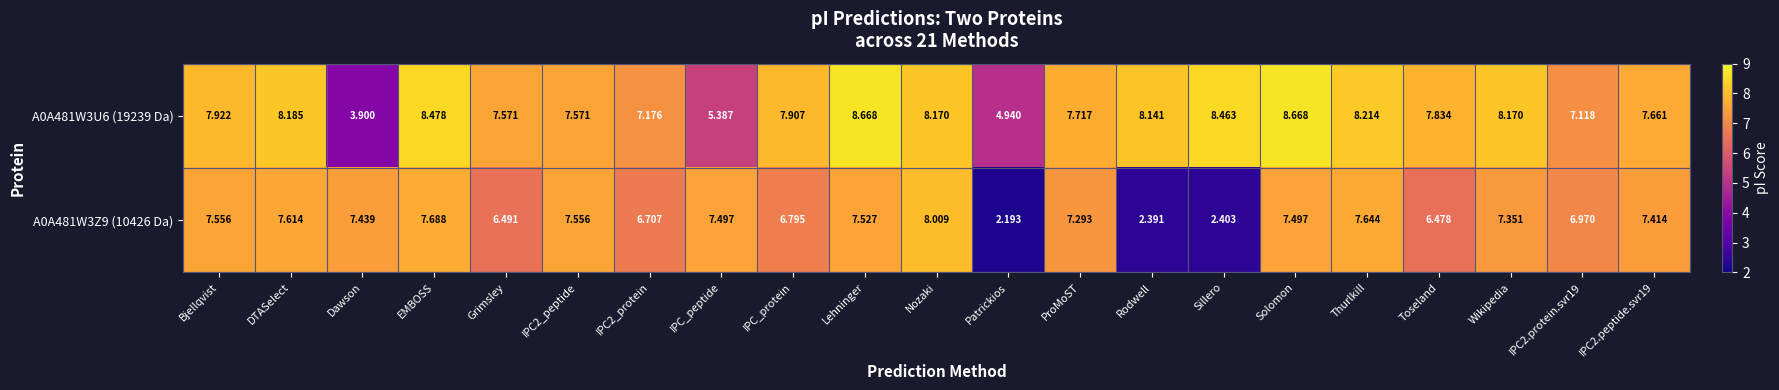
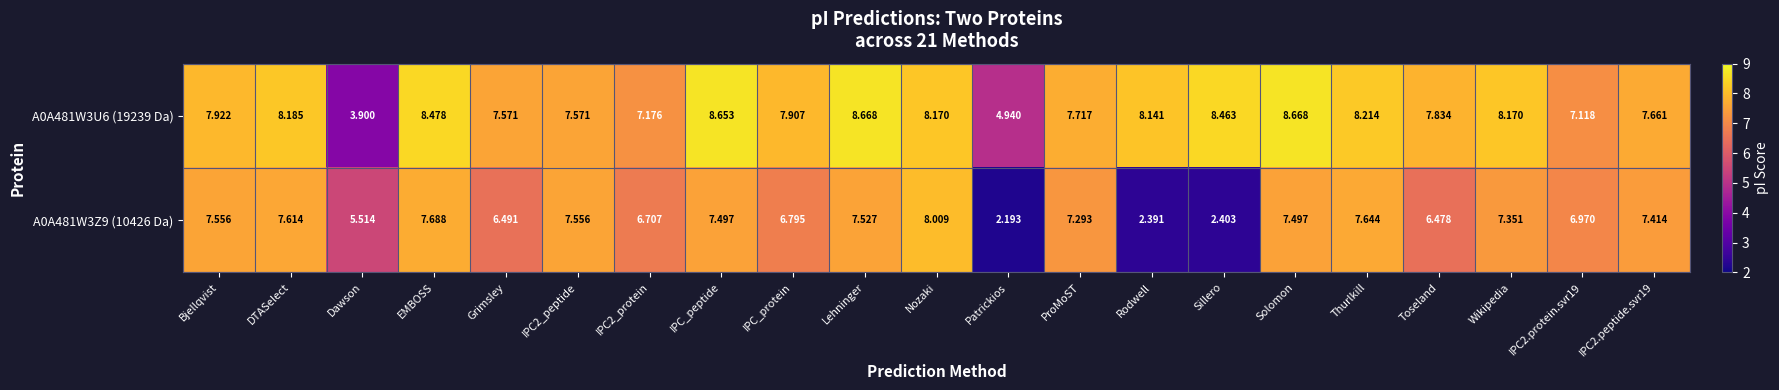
A0A481W3U6 (19239 Da), IPC_peptide: 5.387 -> 8.653
A0A481W3Z9 (10426 Da), Dawson: 7.439 -> 5.514
